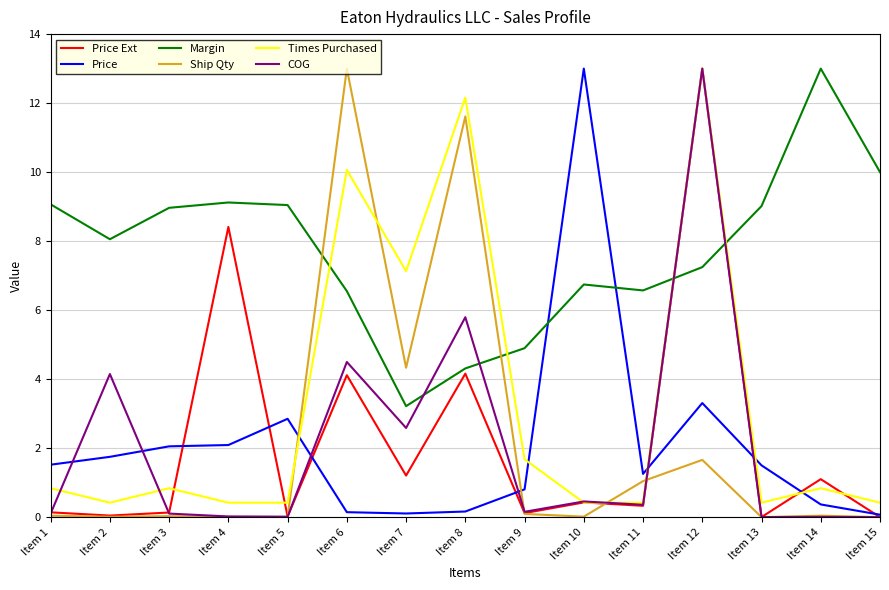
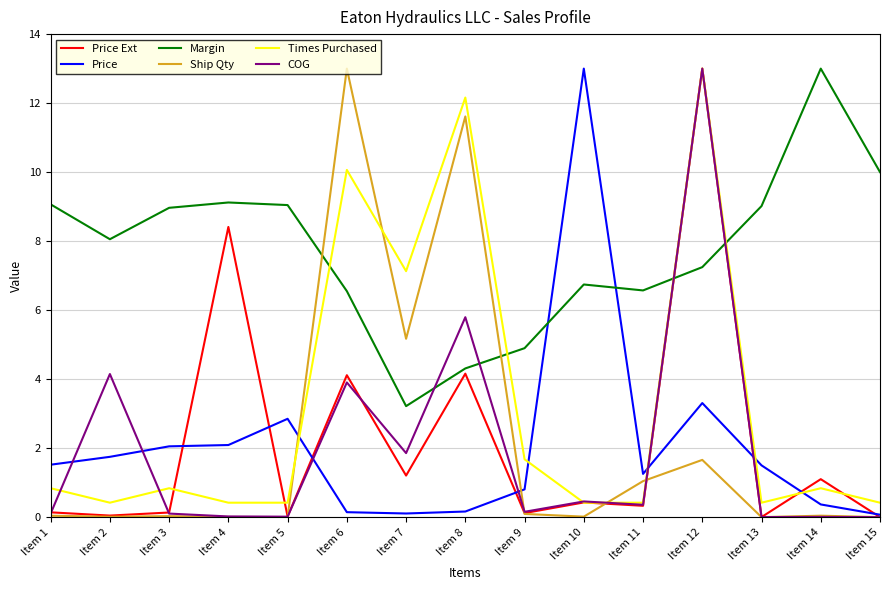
COG, Item 6: 4.5 -> 3.9
Ship Qty, Item 7: 4.3 -> 5.2
COG, Item 7: 2.6 -> 1.9
